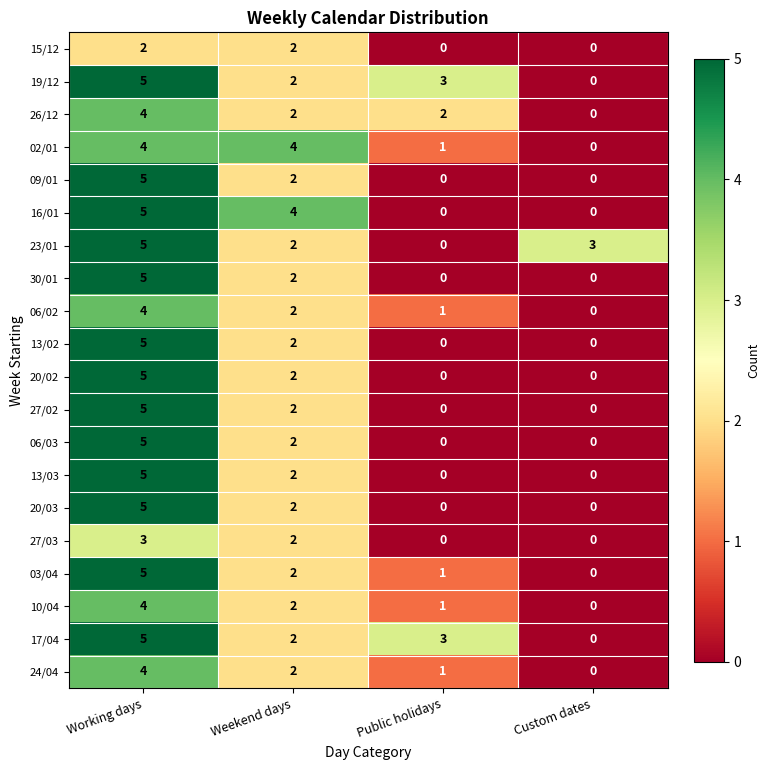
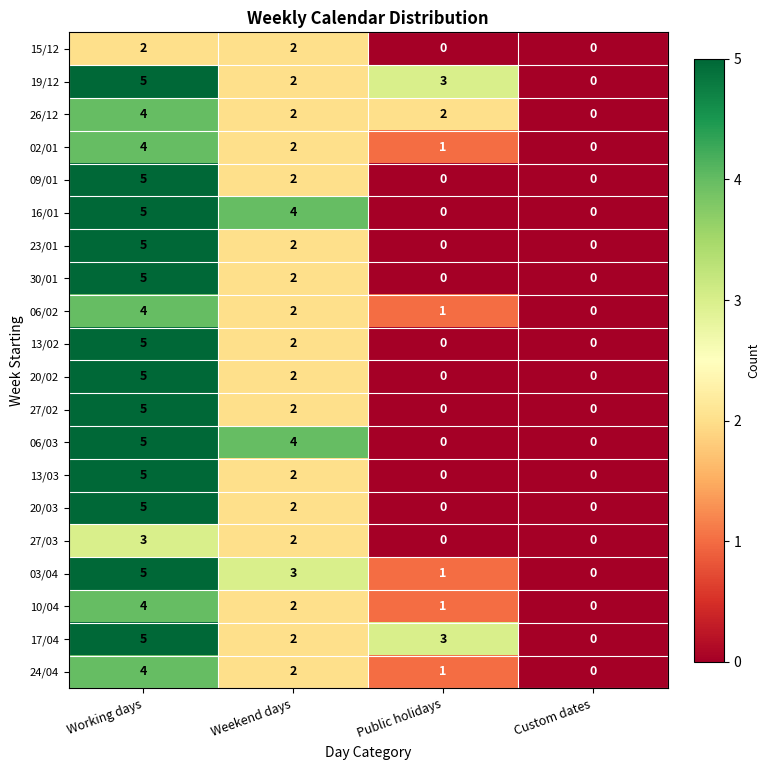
02/01, Weekend days: 4 -> 2
23/01, Custom dates: 3 -> 0
06/03, Weekend days: 2 -> 4
03/04, Weekend days: 2 -> 3
